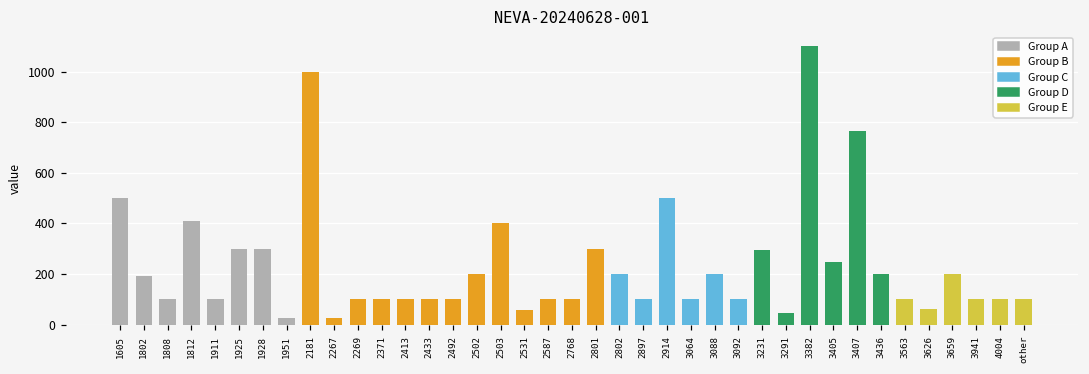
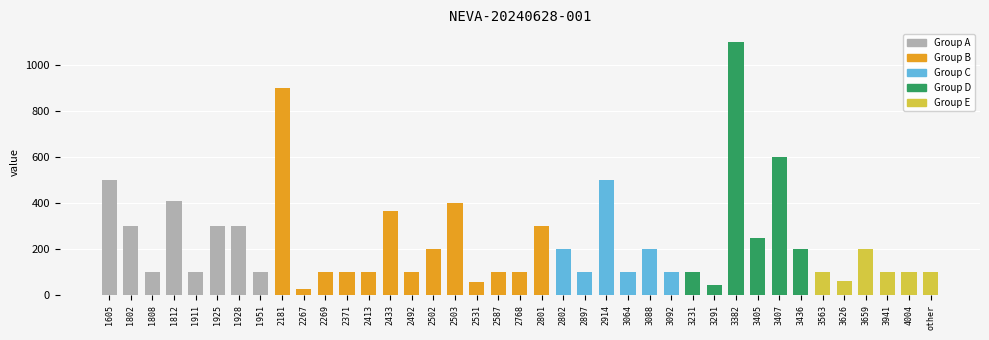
1802: 190 -> 300
1951: 30 -> 100
2181: 1000 -> 900
2433: 100 -> 370
3231: 300 -> 100
3407: 770 -> 600
